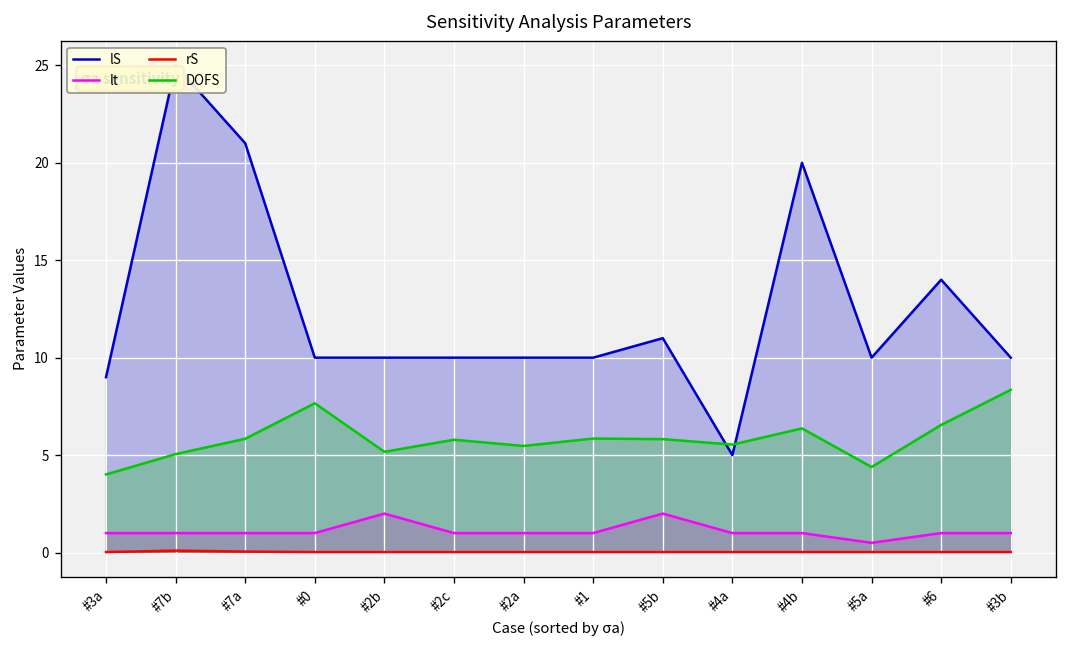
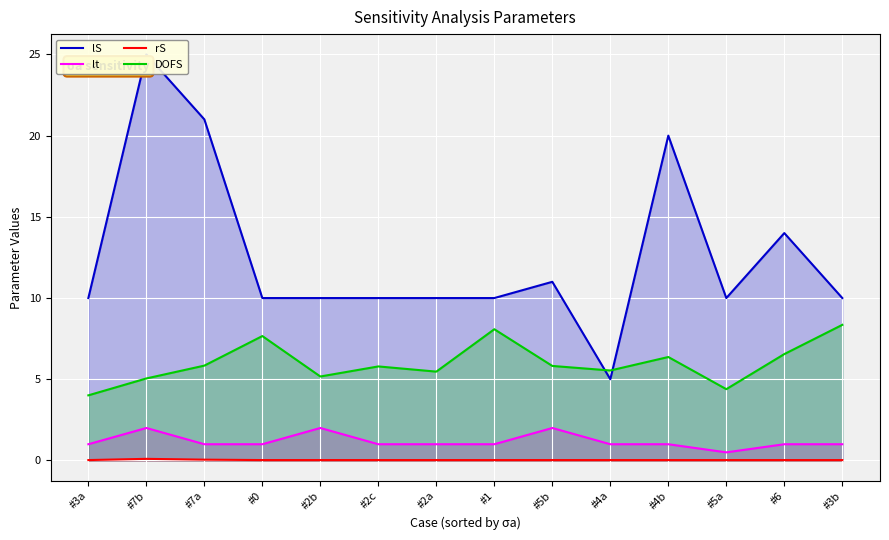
lS, #3a: 9 -> 10
lt, #7b: 1 -> 2
DOFS, #1: 5.9 -> 8.1
